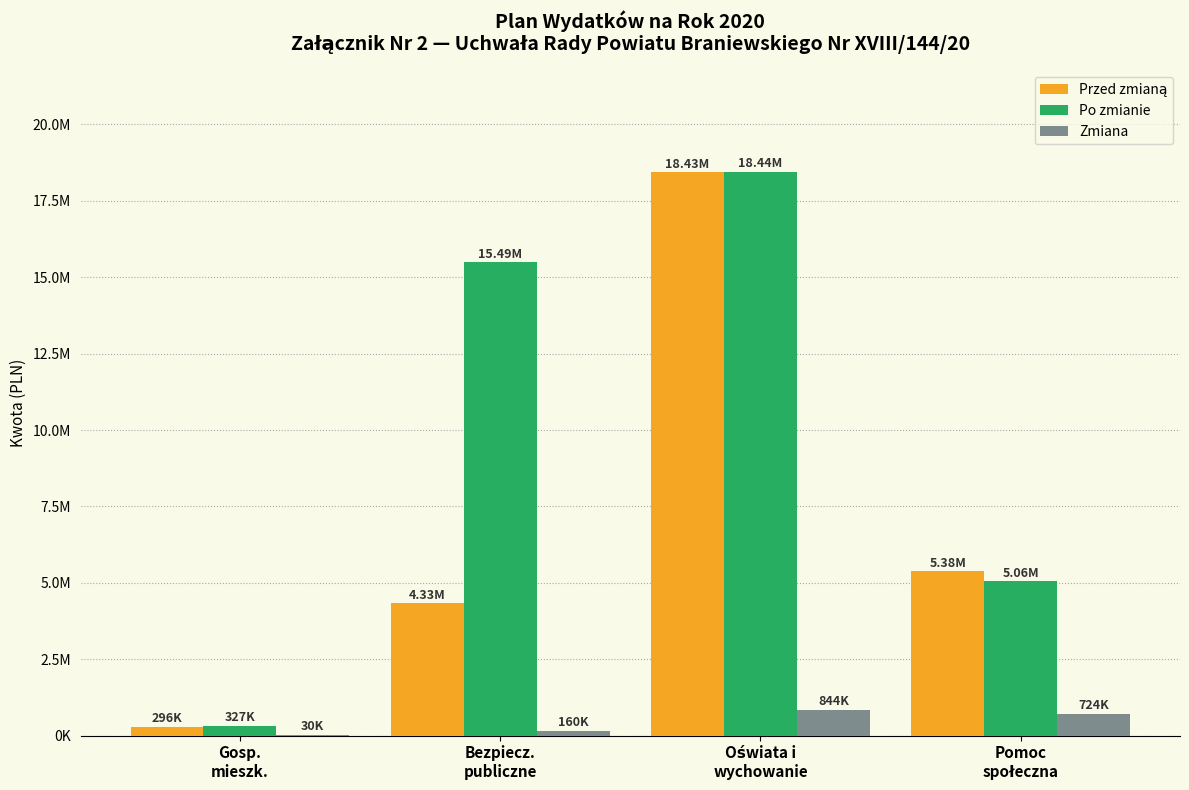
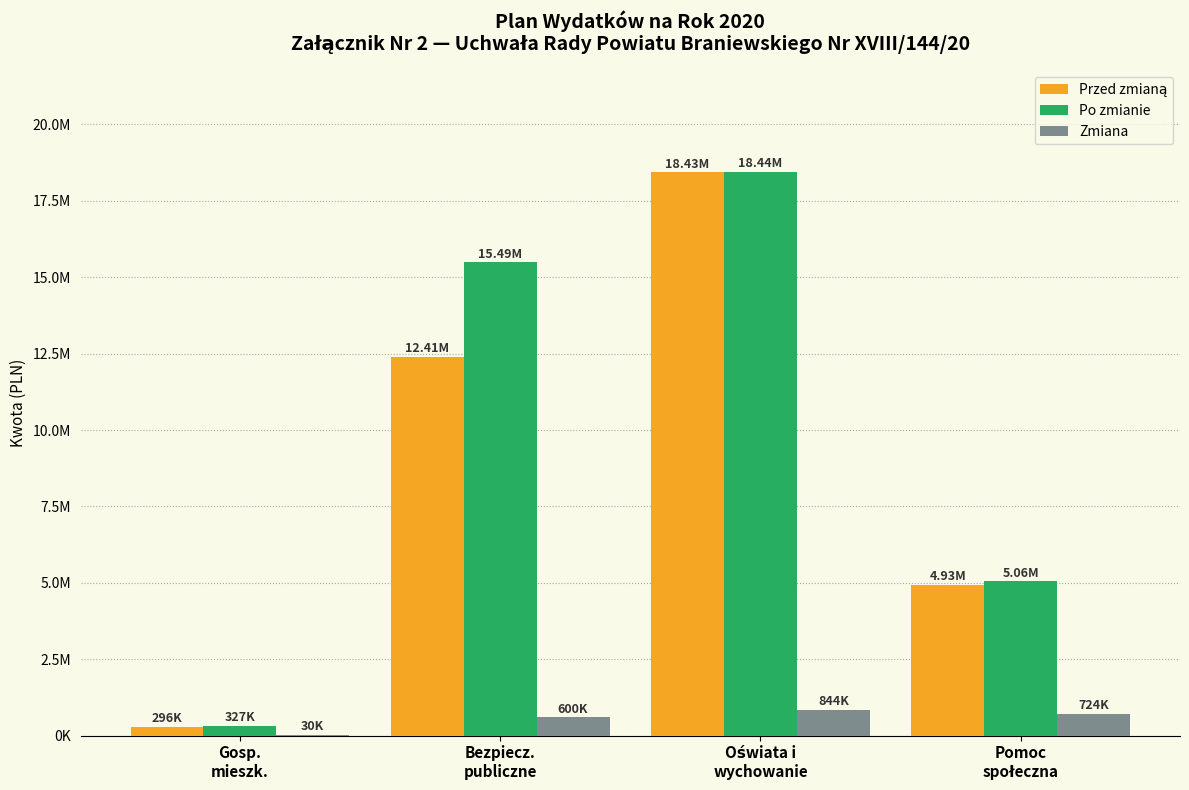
Przed zmianą, Bezpiecz. publiczne: 4.33M -> 12.41M
Zmiana, Bezpiecz. publiczne: 160K -> 600K
Przed zmianą, Pomoc społeczna: 5.38M -> 4.93M
